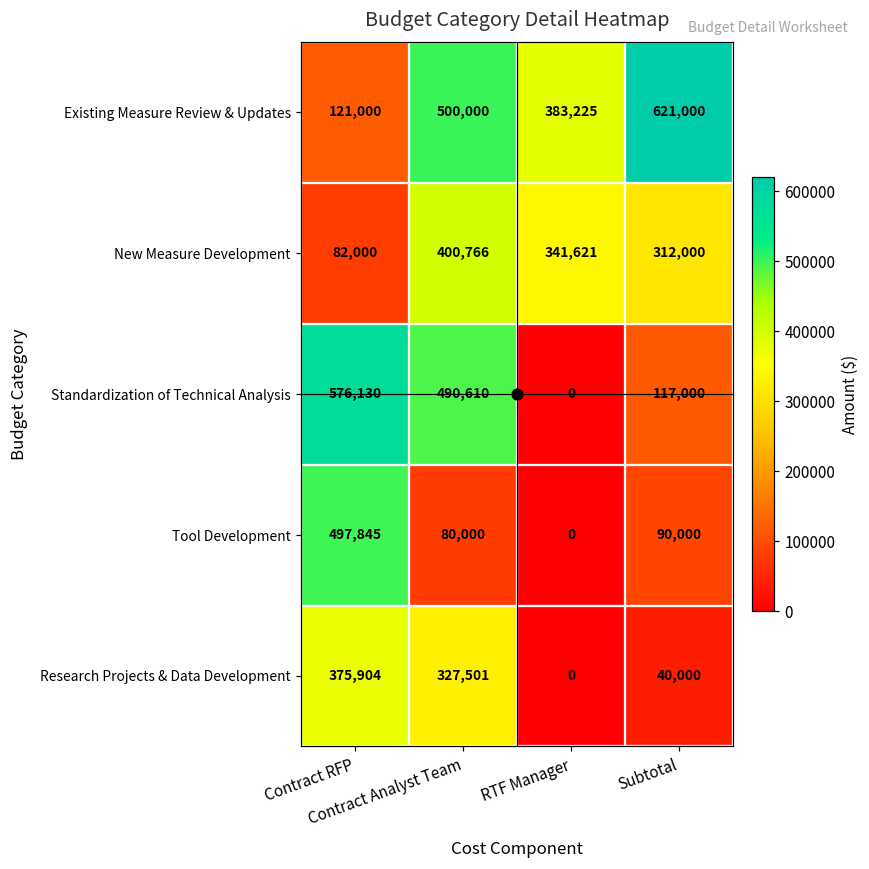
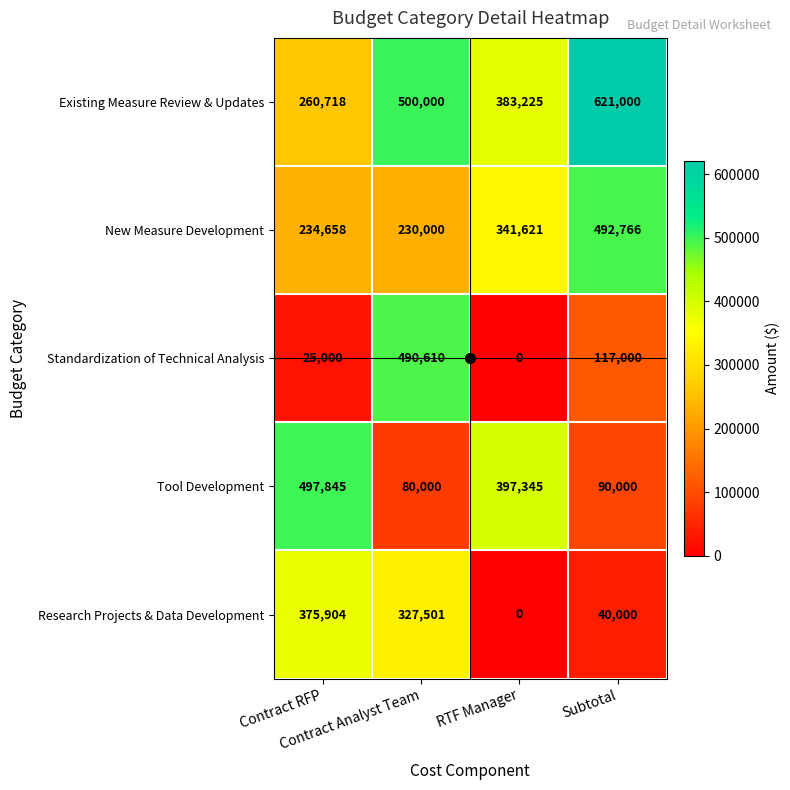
Existing Measure Review & Updates, Contract RFP: 121,000 -> 260,718
New Measure Development, Contract RFP: 82,000 -> 234,658
New Measure Development, Contract Analyst Team: 400,766 -> 230,000
New Measure Development, Subtotal: 312,000 -> 492,766
Standardization of Technical Analysis, Contract RFP: 576,130 -> 25,000
Tool Development, RTF Manager: 0 -> 397,345
